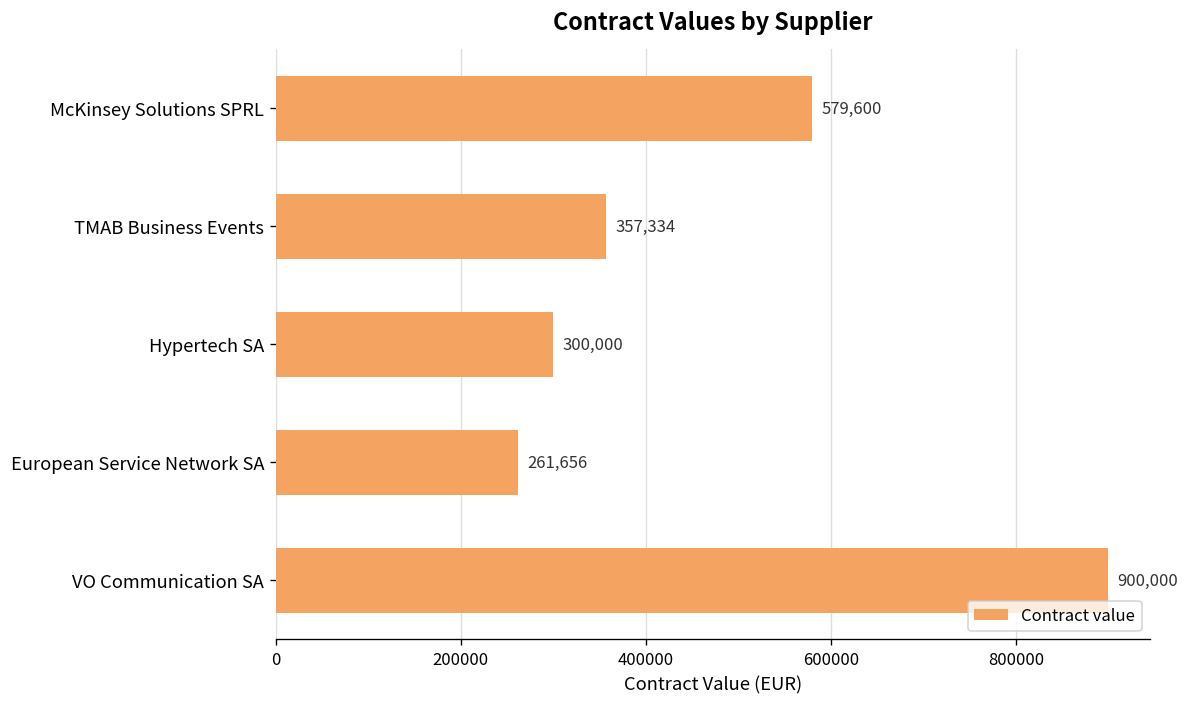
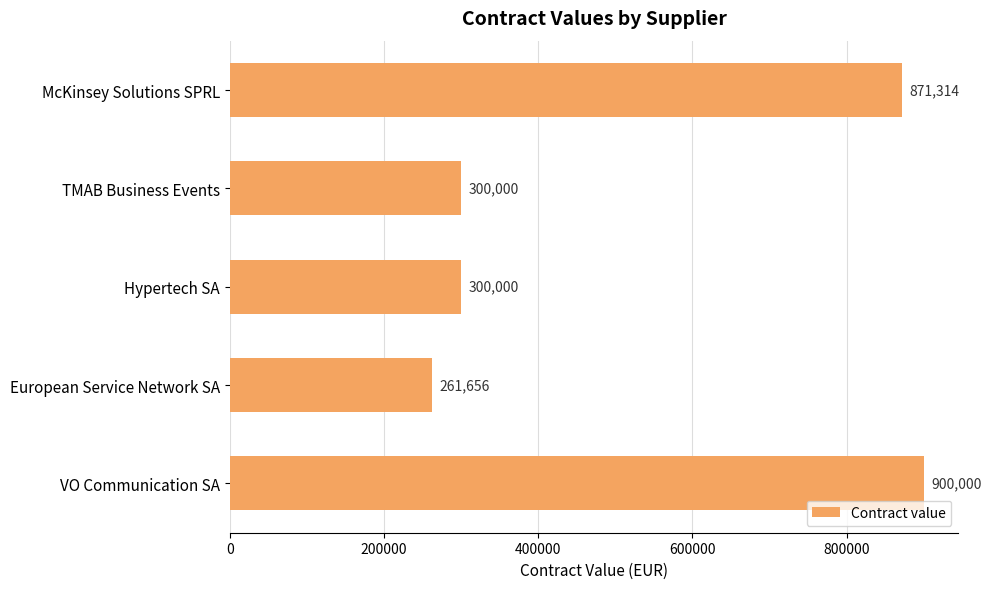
McKinsey Solutions SPRL: 579,600 -> 871,314
TMAB Business Events: 357,334 -> 300,000
